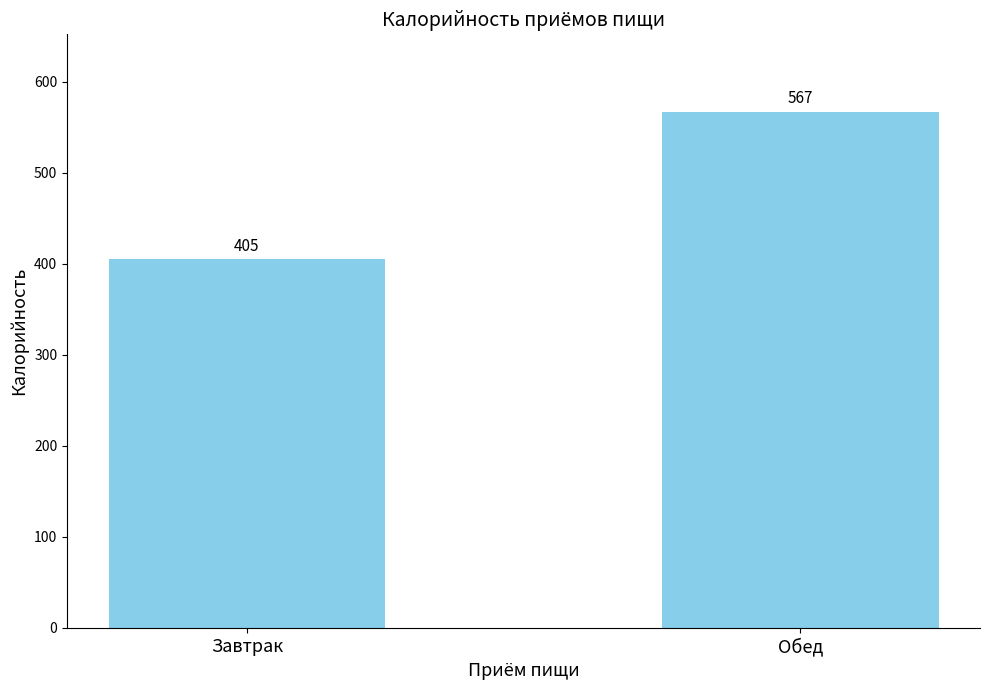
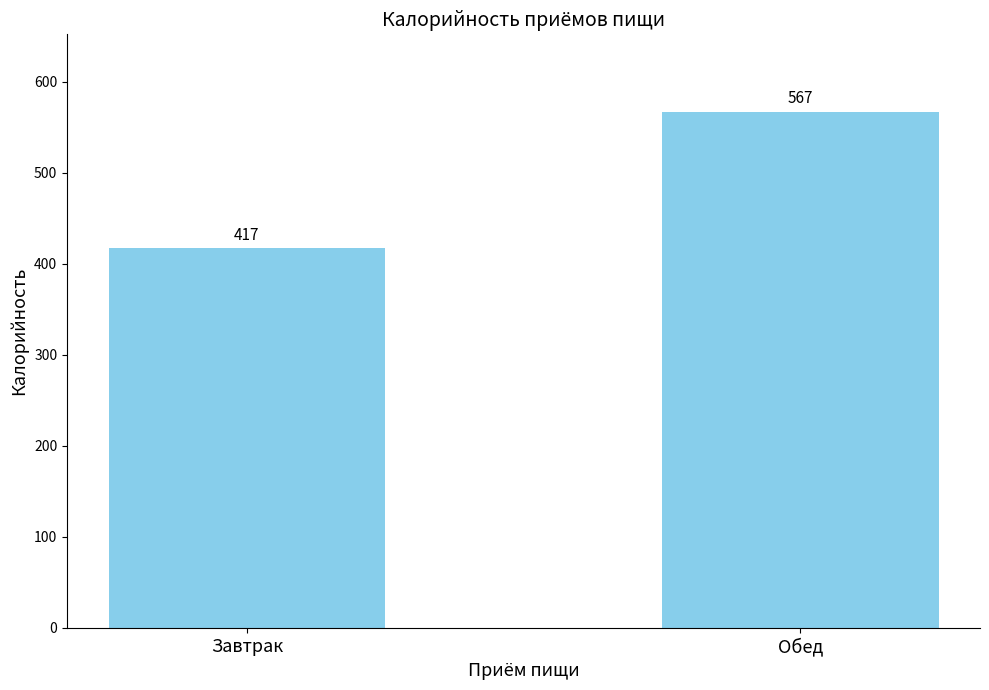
Завтрак: 405 -> 417
